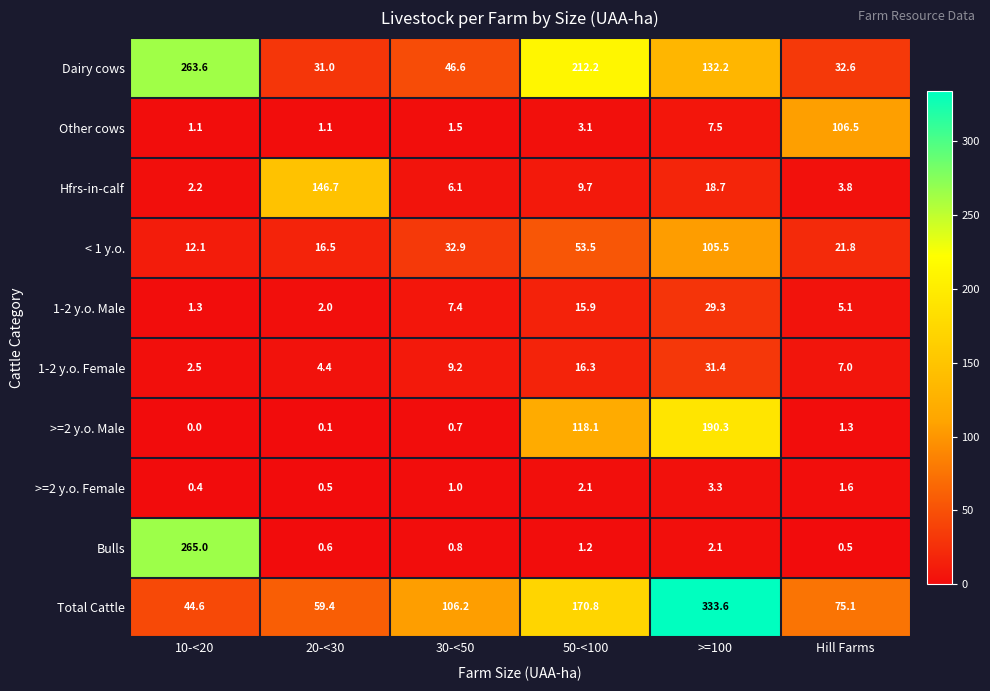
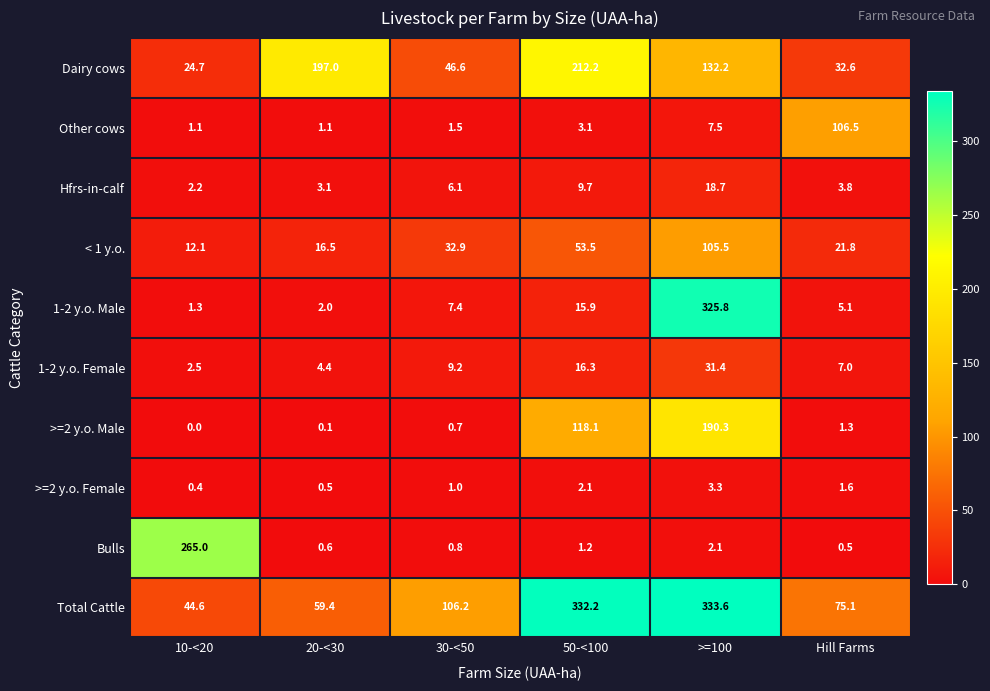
Dairy cows, 10-<20: 263.6 -> 24.7
Dairy cows, 20-<30: 31.0 -> 197.0
Hfrs-in-calf, 20-<30: 146.7 -> 3.1
1-2 y.o. Male, >=100: 29.3 -> 325.8
Total Cattle, 50-<100: 170.8 -> 332.2
